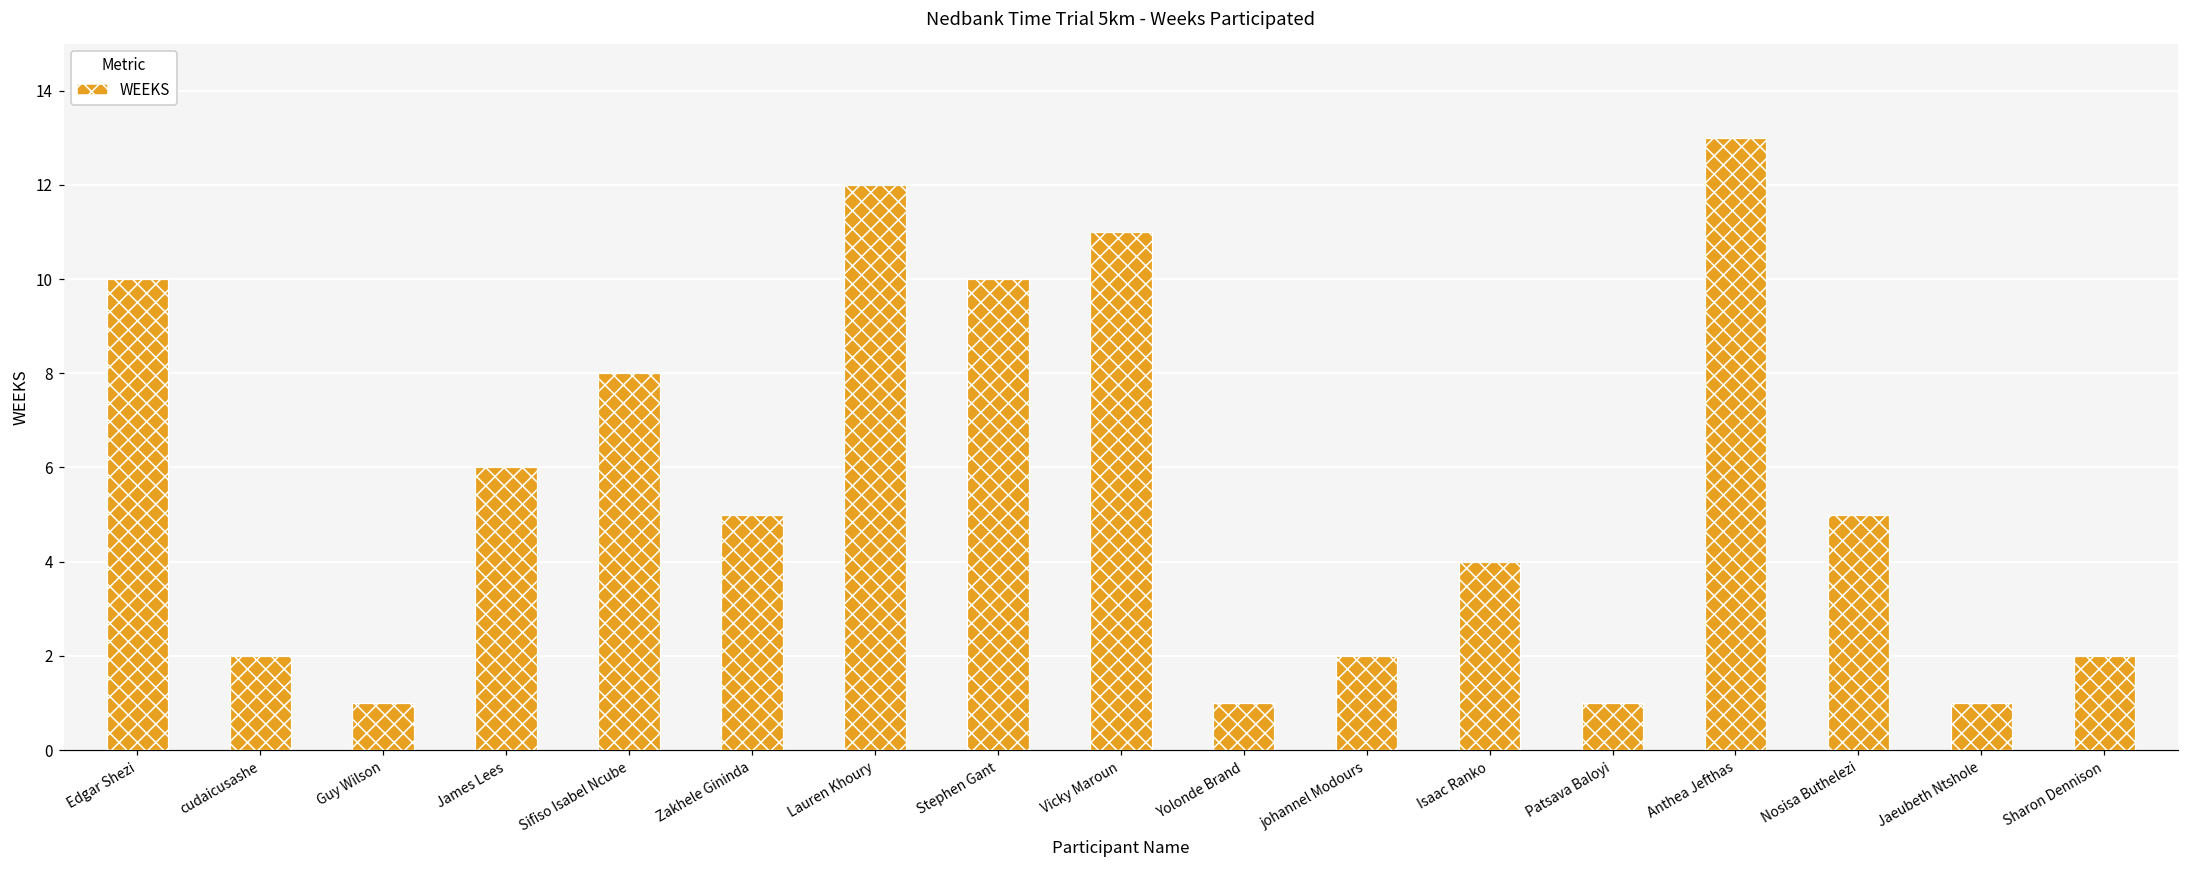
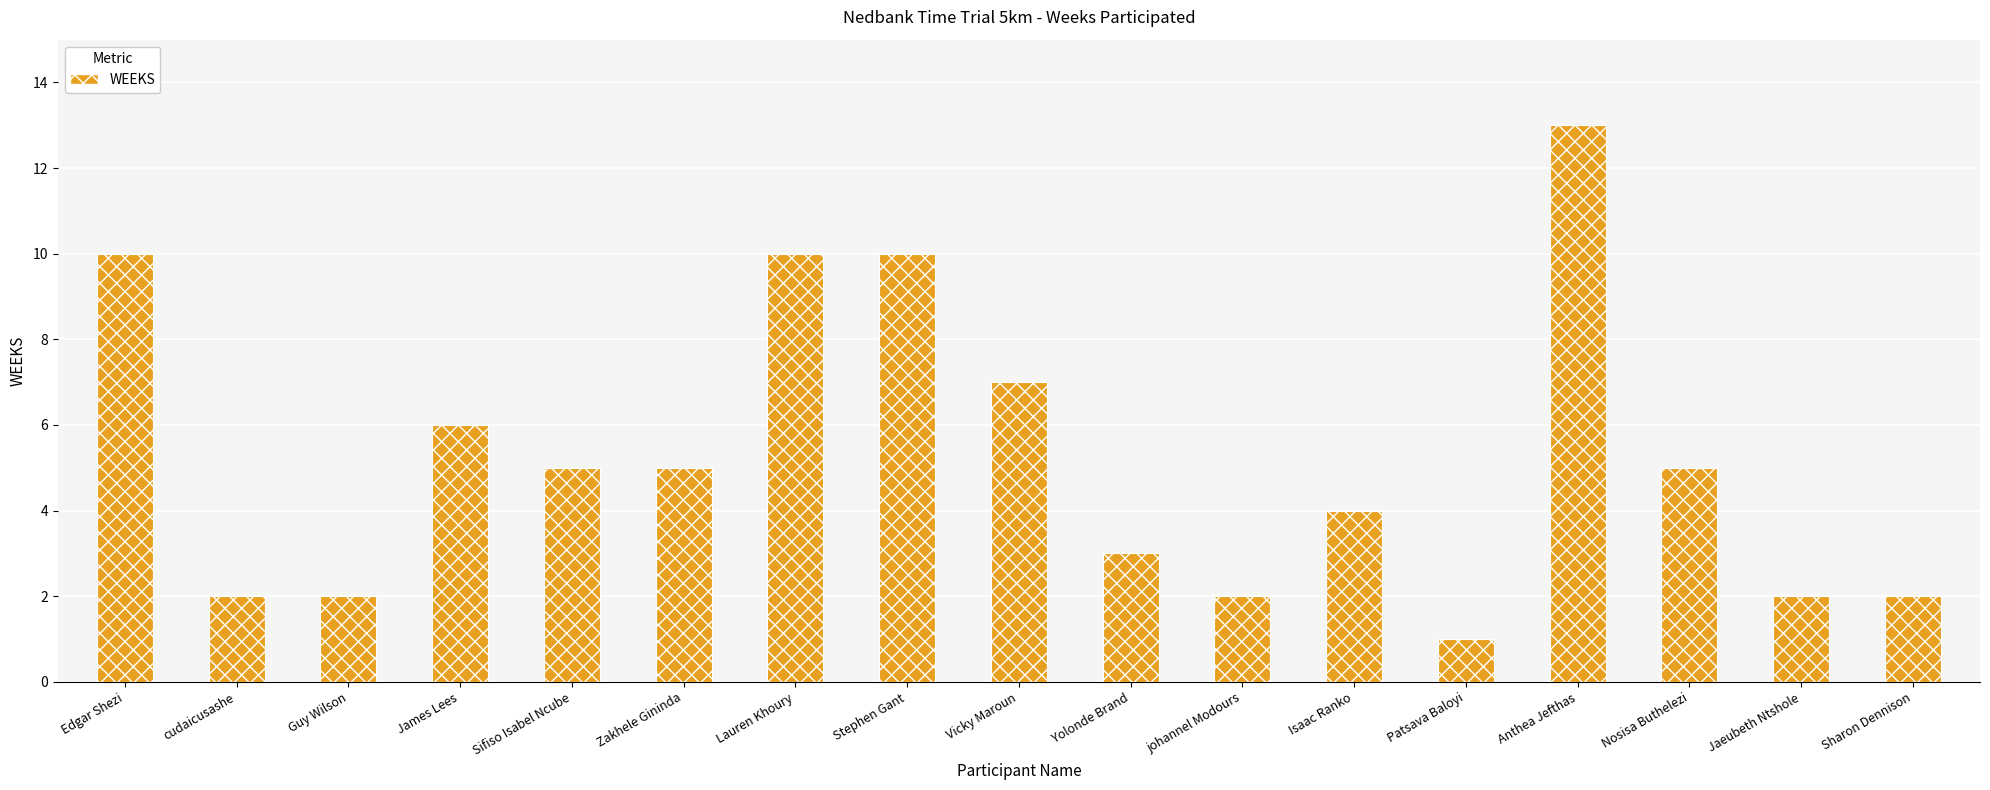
Guy Wilson: 1 -> 2
Sifiso Isabel Ncube: 8 -> 5
Lauren Khoury: 12 -> 10
Vicky Maroun: 11 -> 7
Yolonde Brand: 1 -> 3
Jaeubeth Ntshole: 1 -> 2
